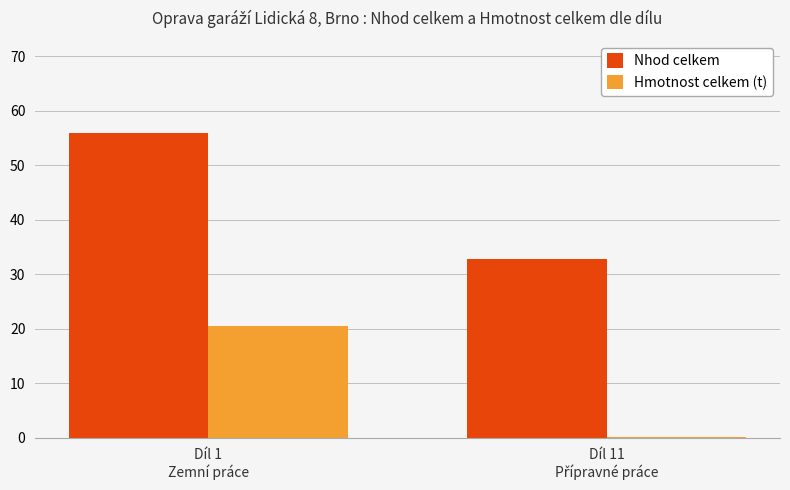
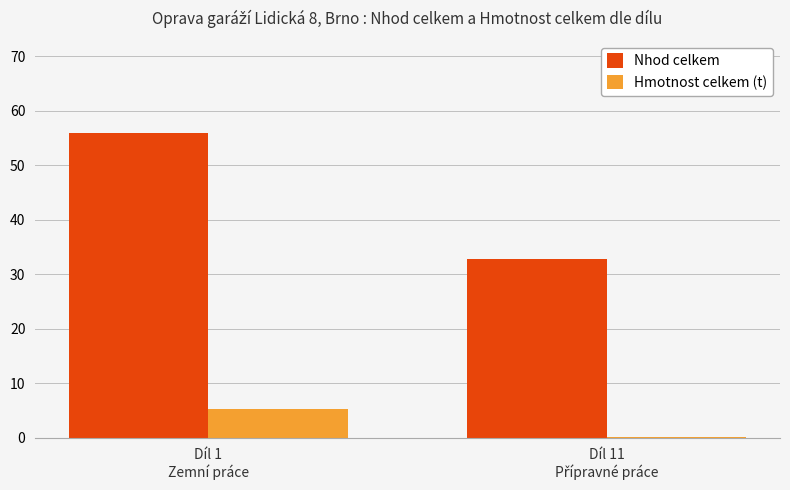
Hmotnost celkem (t), Díl 1 Zemní práce: 21 -> 5
